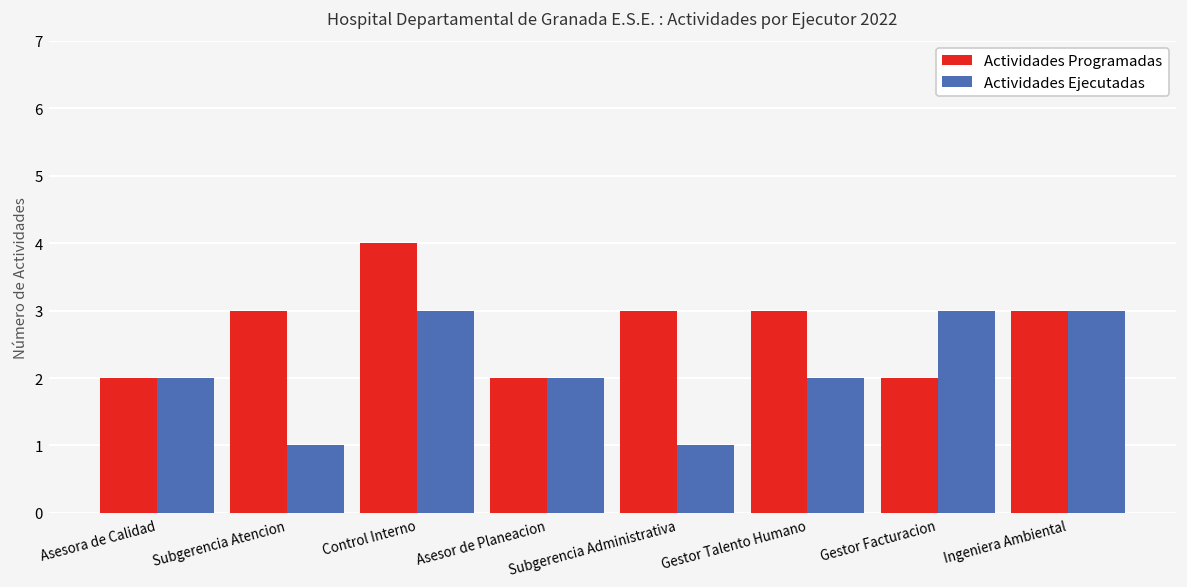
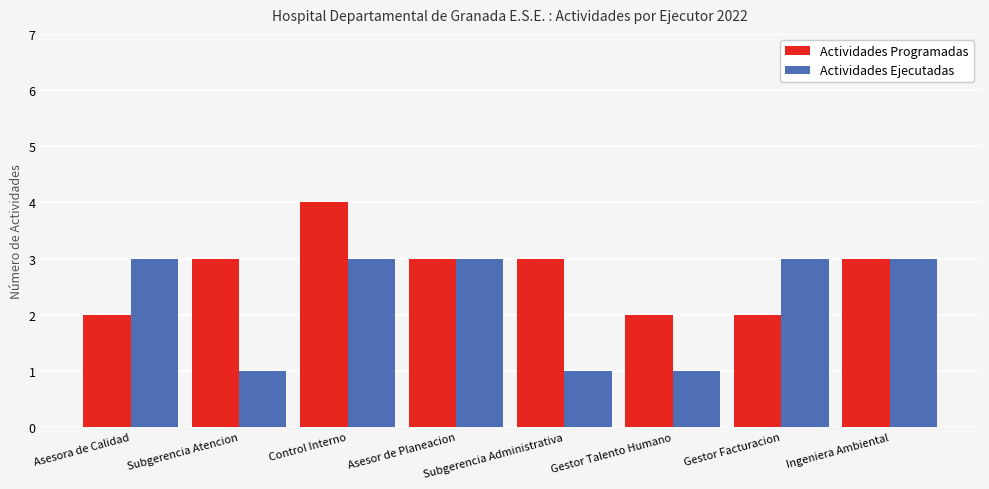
Actividades Ejecutadas, Asesora de Calidad: 2 -> 3
Actividades Programadas, Asesor de Planeacion: 2 -> 3
Actividades Ejecutadas, Asesor de Planeacion: 2 -> 3
Actividades Programadas, Gestor Talento Humano: 3 -> 2
Actividades Ejecutadas, Gestor Talento Humano: 2 -> 1
